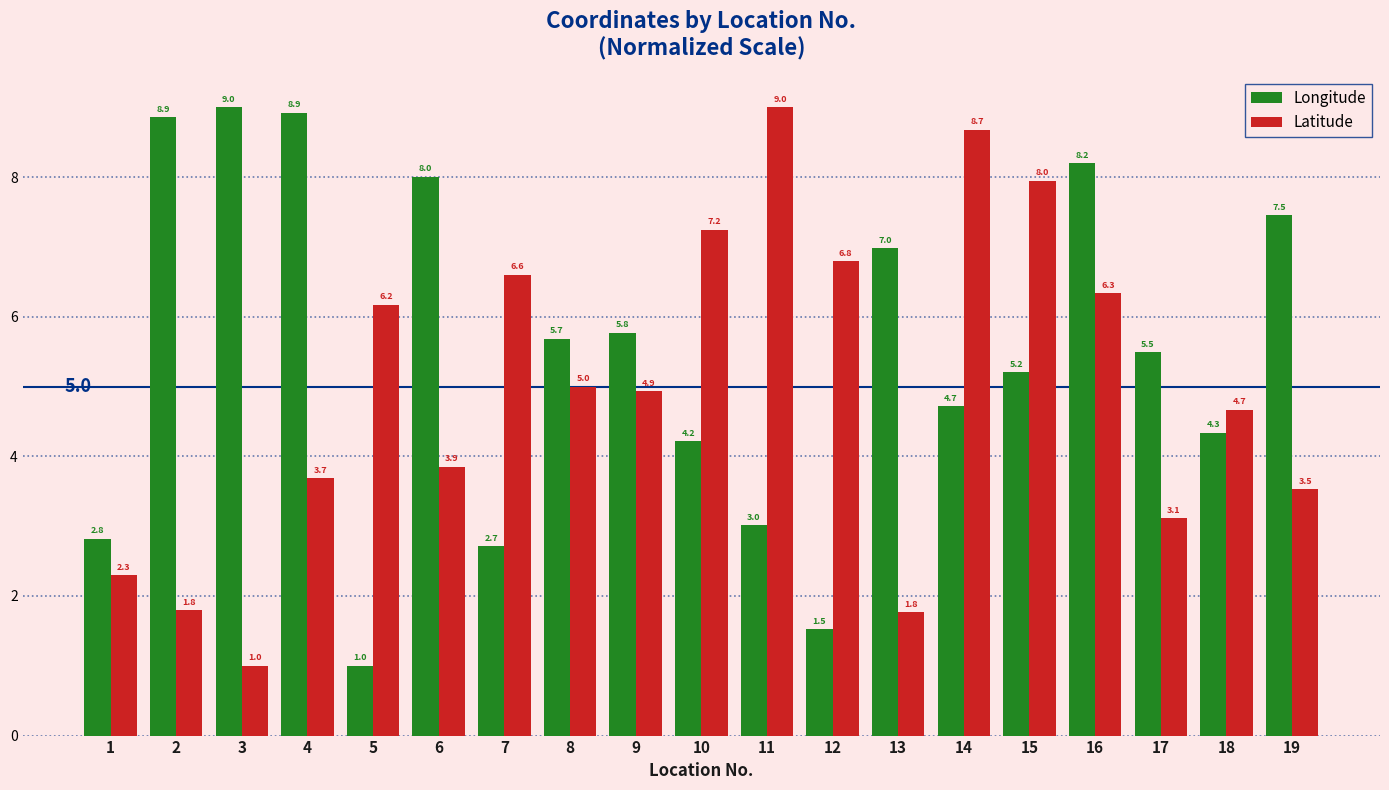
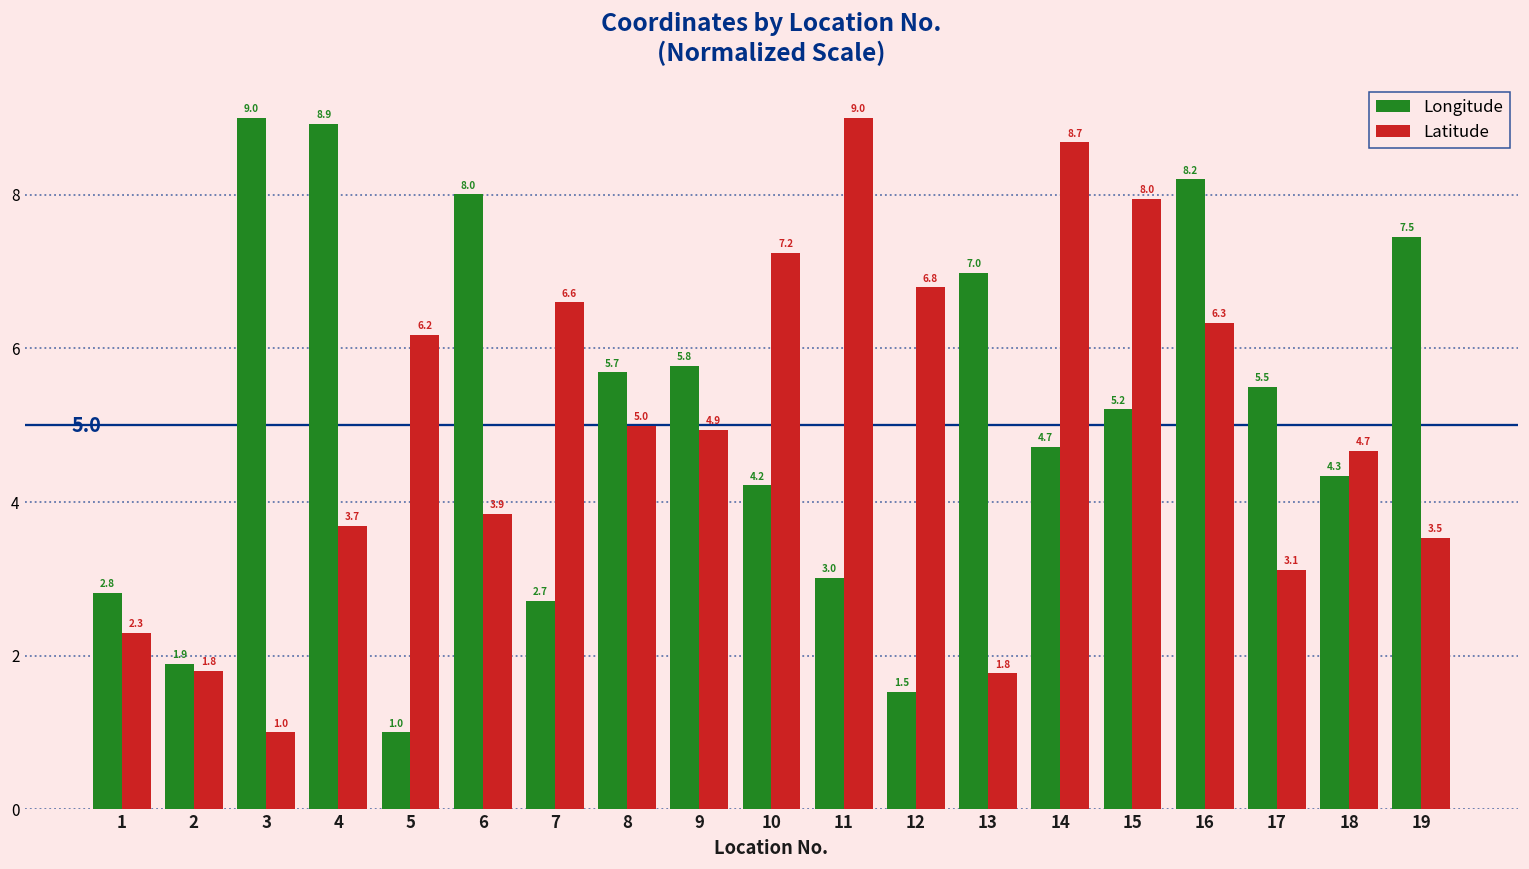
Longitude, 2: 8.9 -> 1.9
